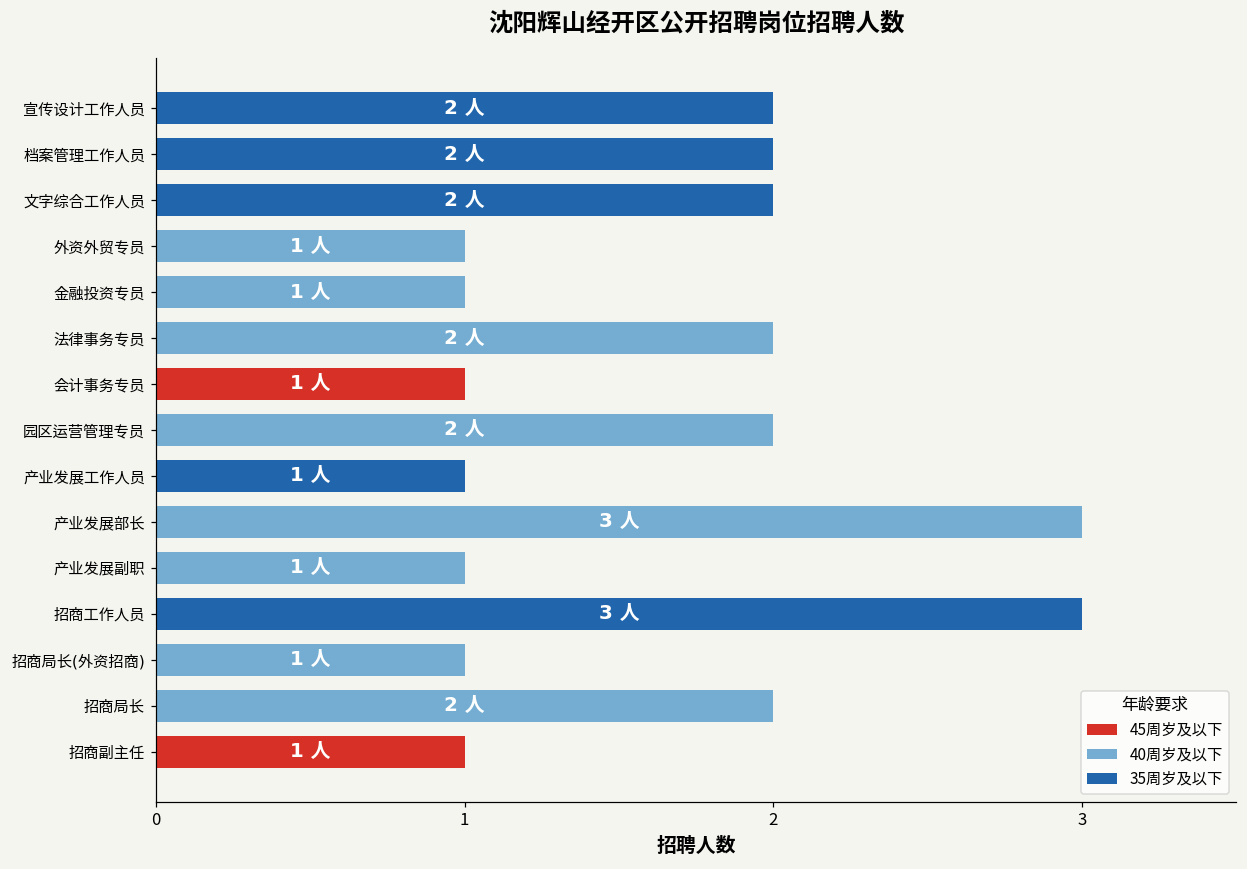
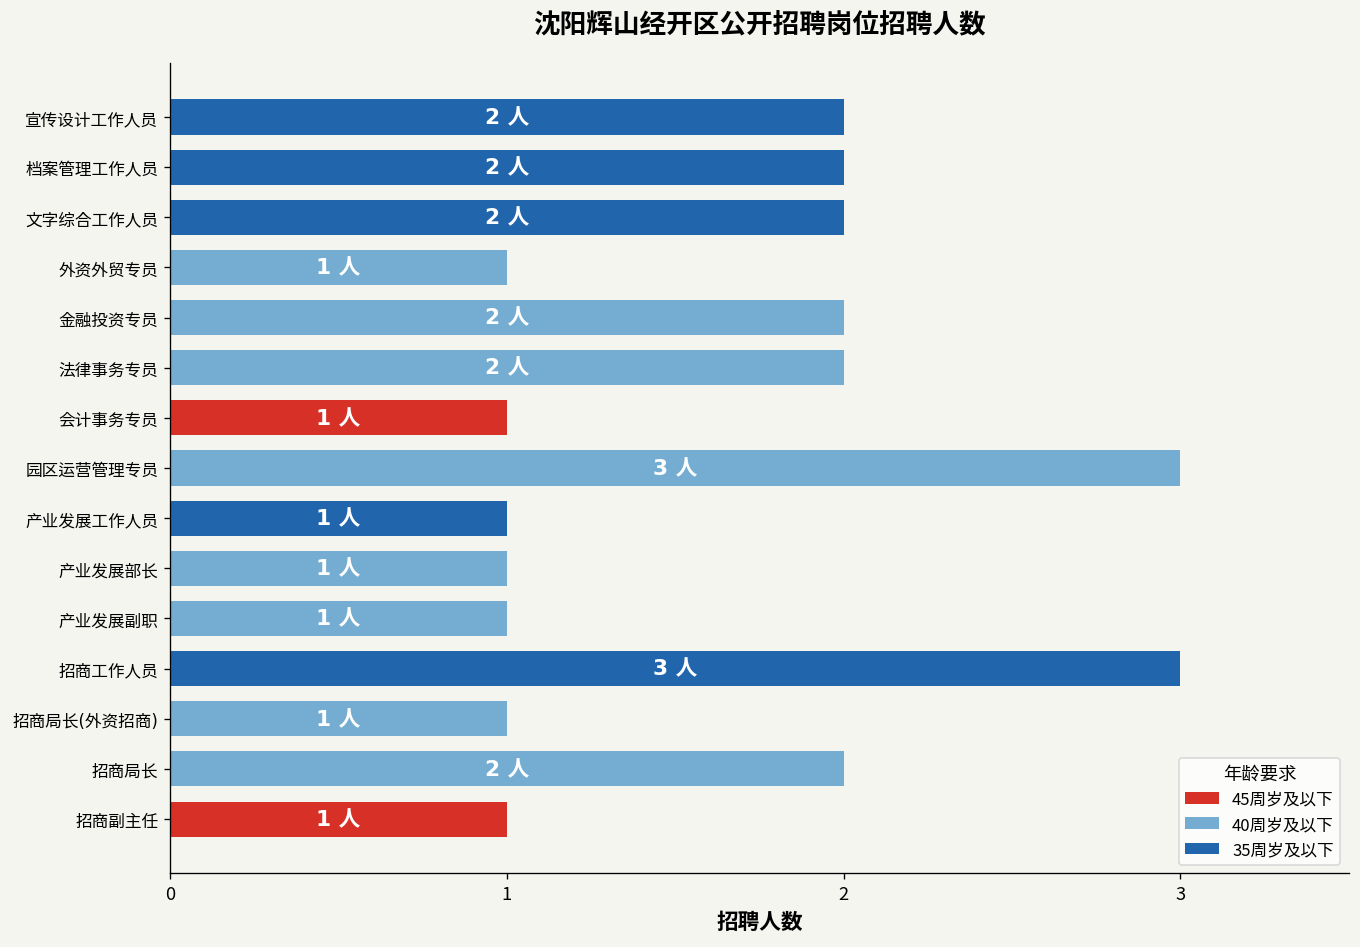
金融投资专员: 1 -> 2
园区运营管理专员: 2 -> 3
产业发展部长: 3 -> 1
